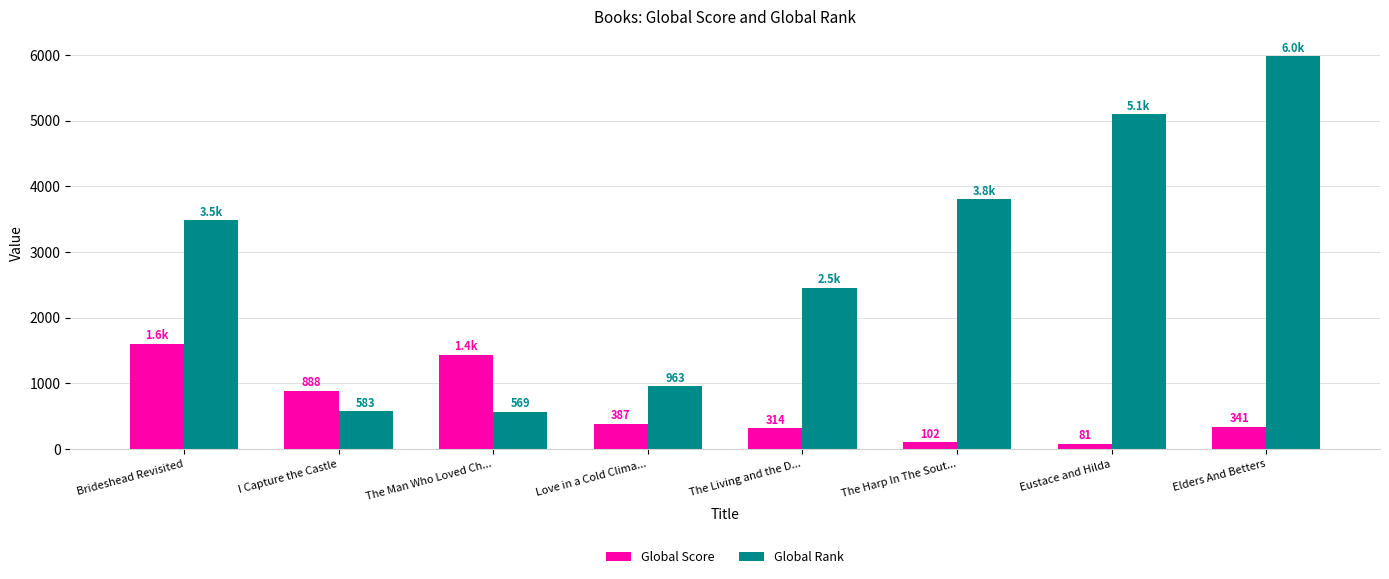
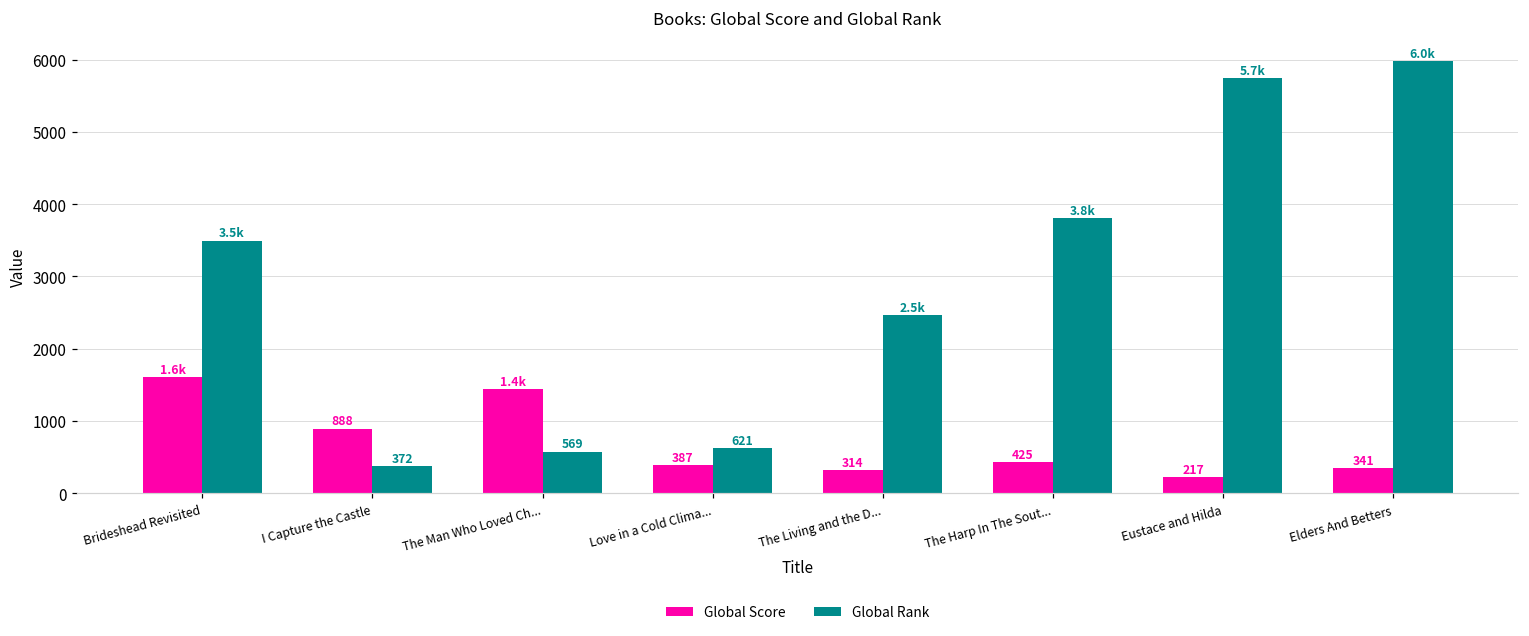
Global Rank, I Capture the Castle: 583 -> 372
Global Rank, Love in a Cold Clima...: 963 -> 621
Global Score, The Harp In The Sout...: 102 -> 425
Global Score, Eustace and Hilda: 81 -> 217
Global Rank, Eustace and Hilda: 5.1k -> 5.7k
